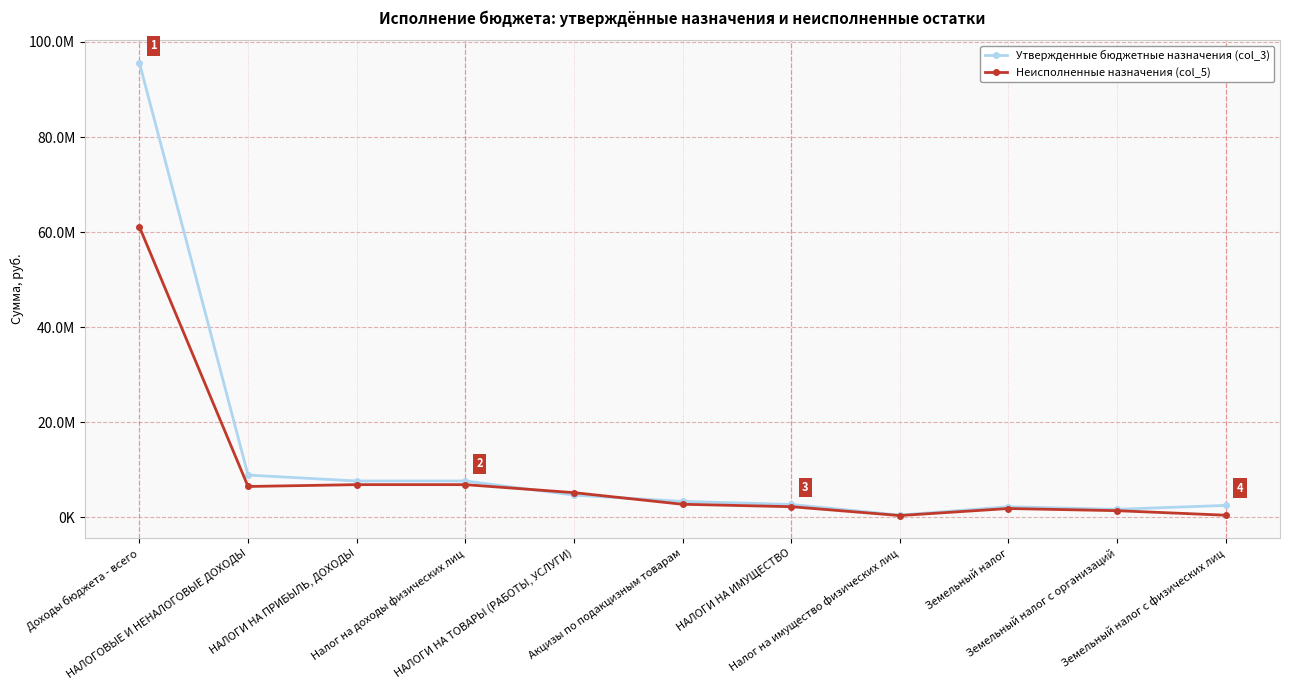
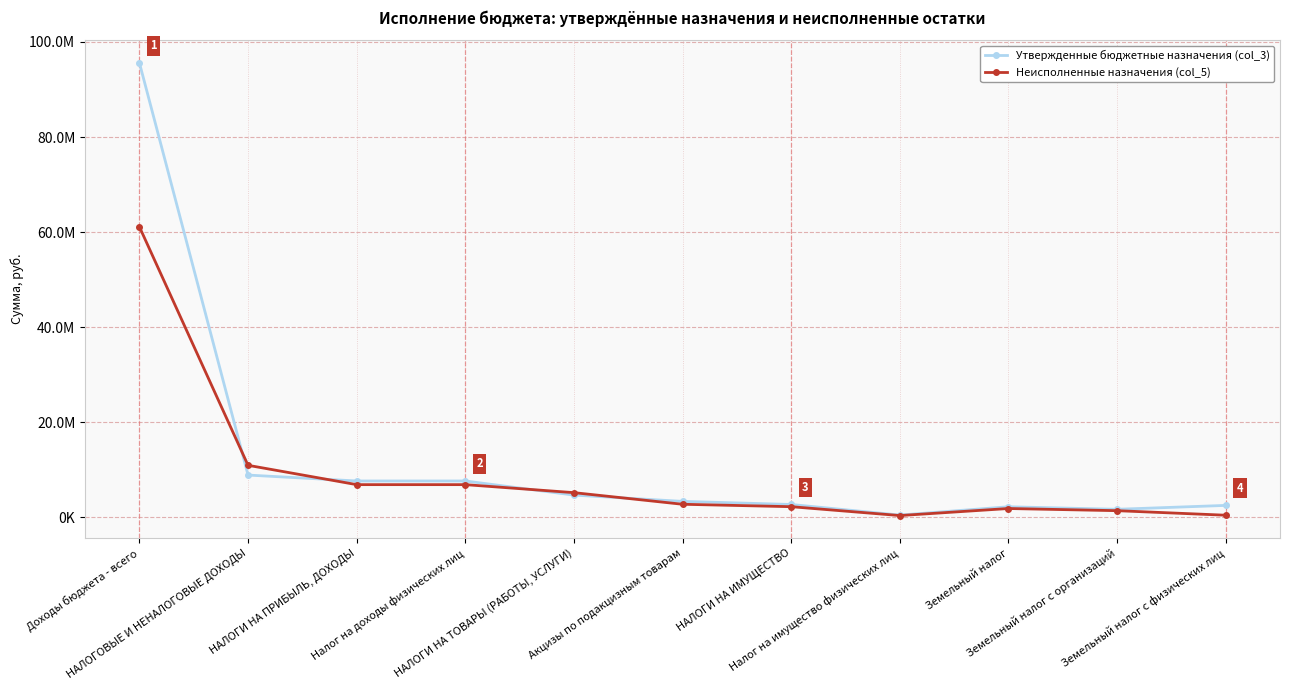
Неисполненные назначения (col_5), НАЛОГОВЫЕ И НЕНАЛОГОВЫЕ ДОХОДЫ: 6000000 -> 11000000
